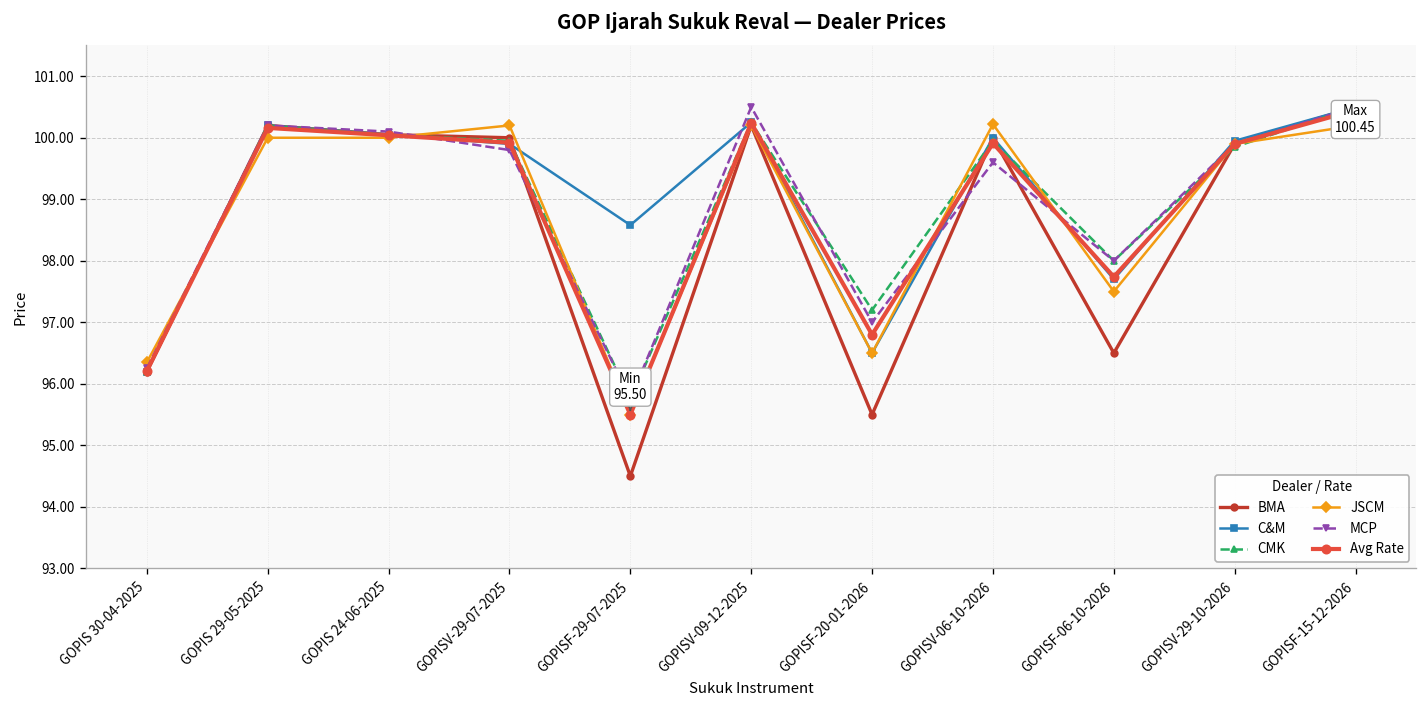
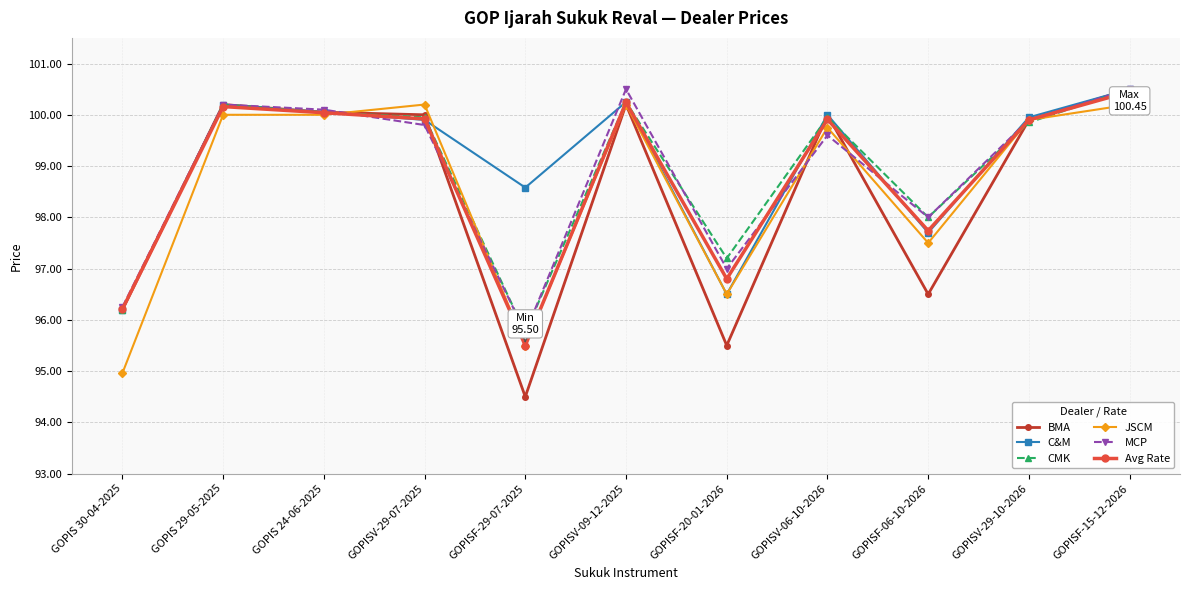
JSCM, GOPIS 30-04-2025: 96.4 -> 95.0
JSCM, GOPISV-06-10-2026: 100.2 -> 99.8
